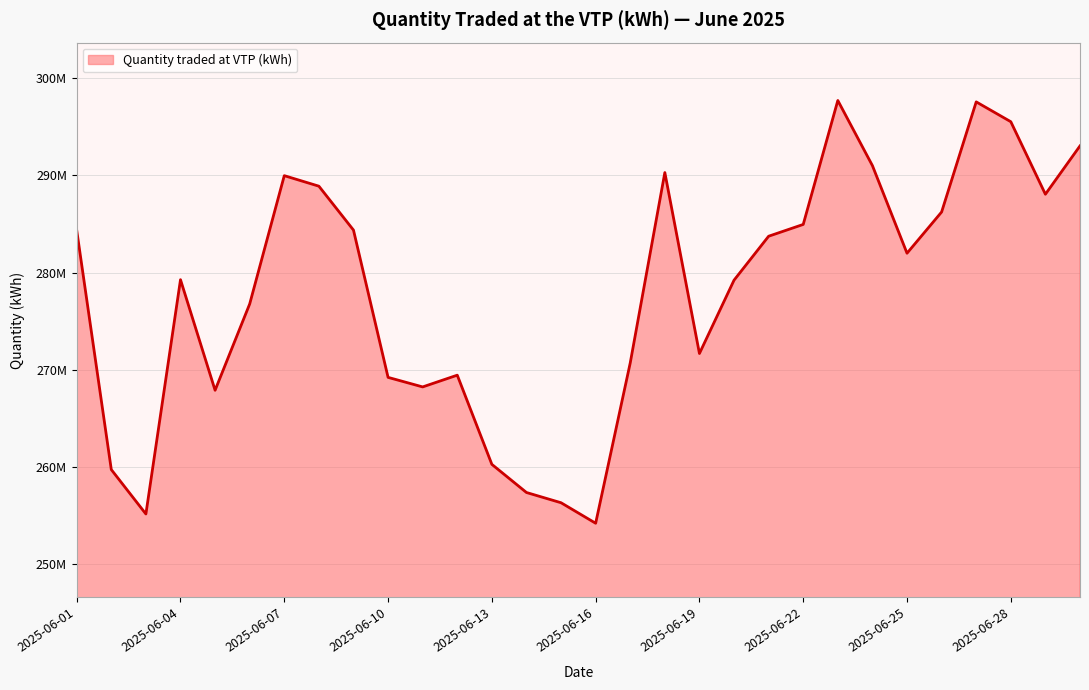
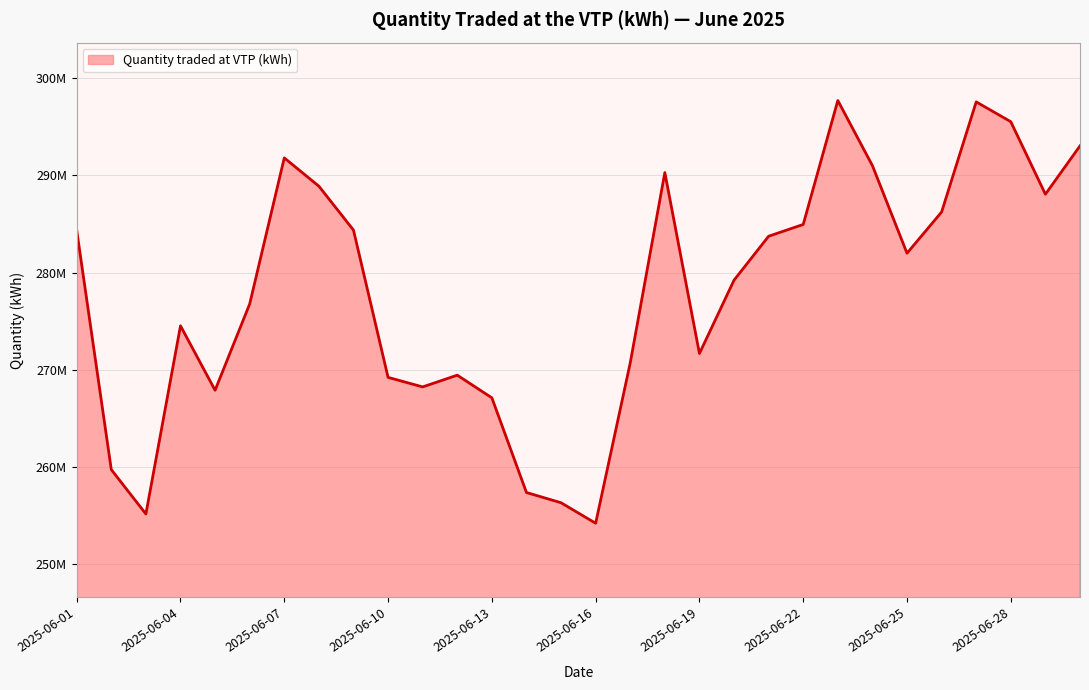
2025-06-04: 279000000 -> 275000000
2025-06-07: 290000000 -> 292000000
2025-06-13: 260000000 -> 267000000
